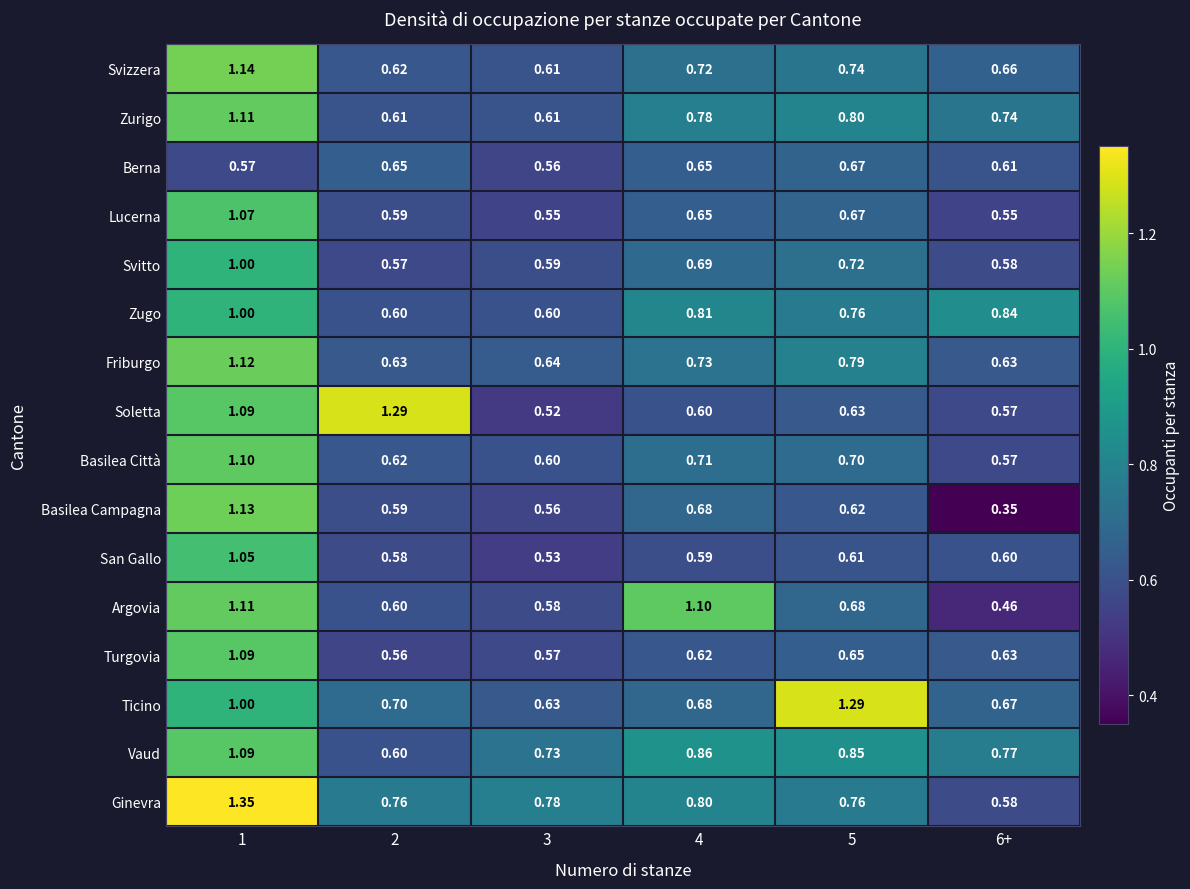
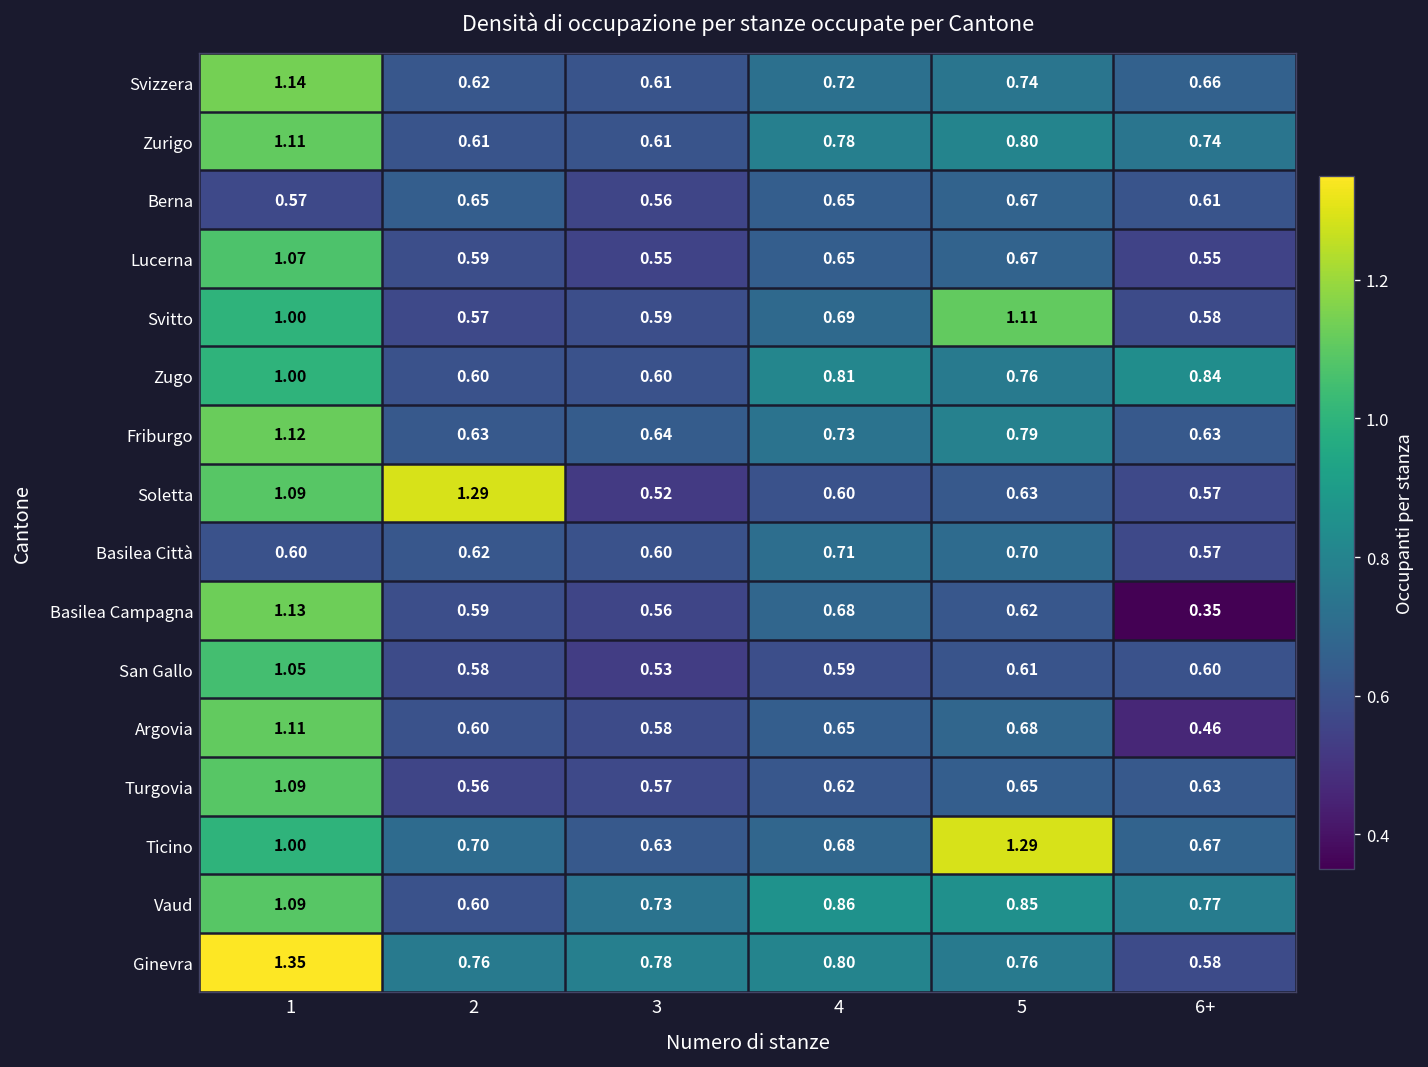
Svitto, 5: 0.72 -> 1.11
Basilea Città, 1: 1.10 -> 0.60
Argovia, 4: 1.10 -> 0.65
